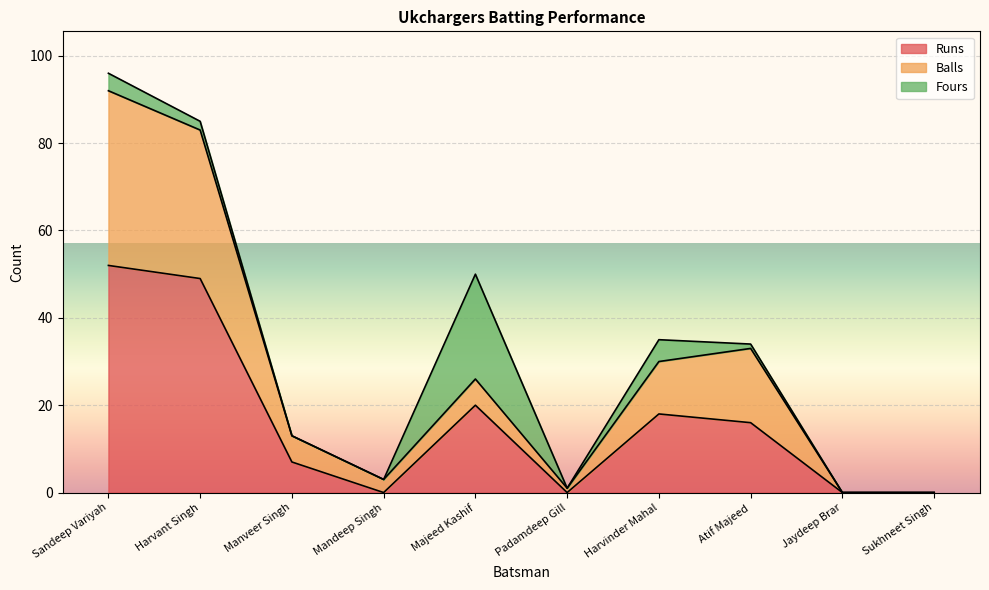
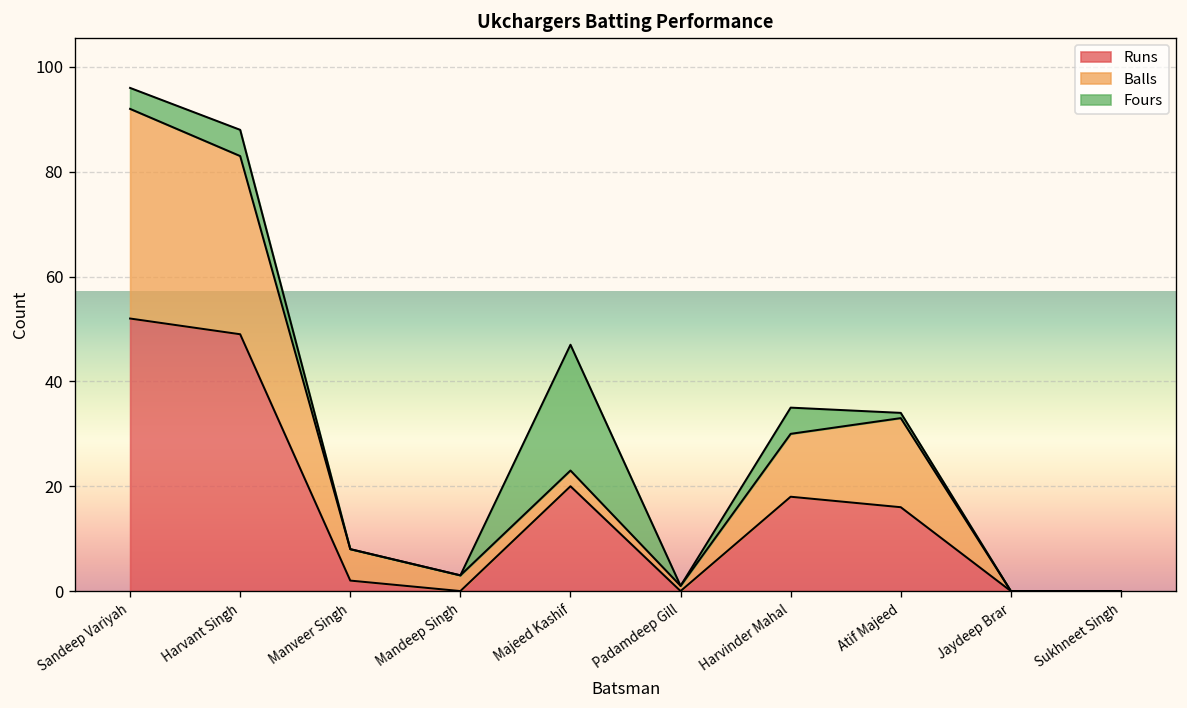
Fours, Harvant Singh: 2 -> 5
Runs, Manveer Singh: 7 -> 2
Balls, Majeed Kashif: 6 -> 3
